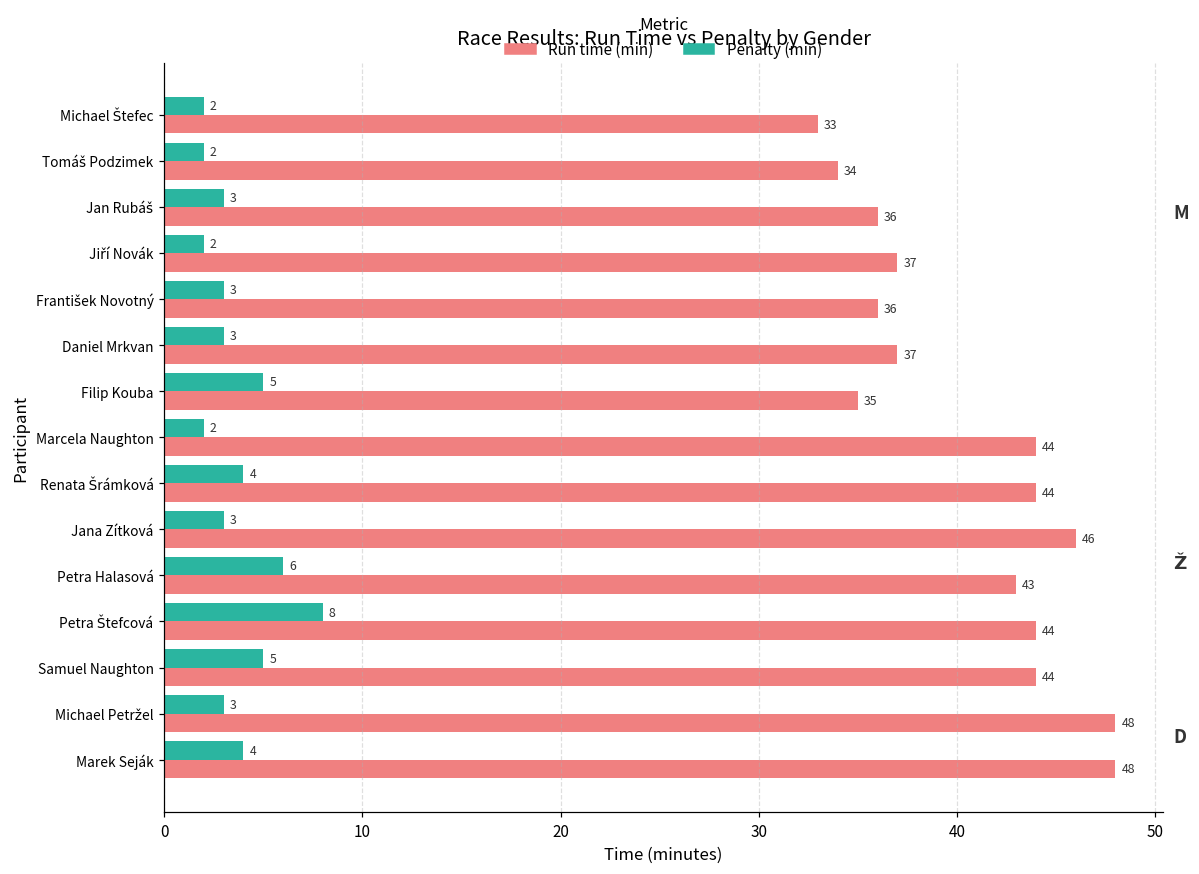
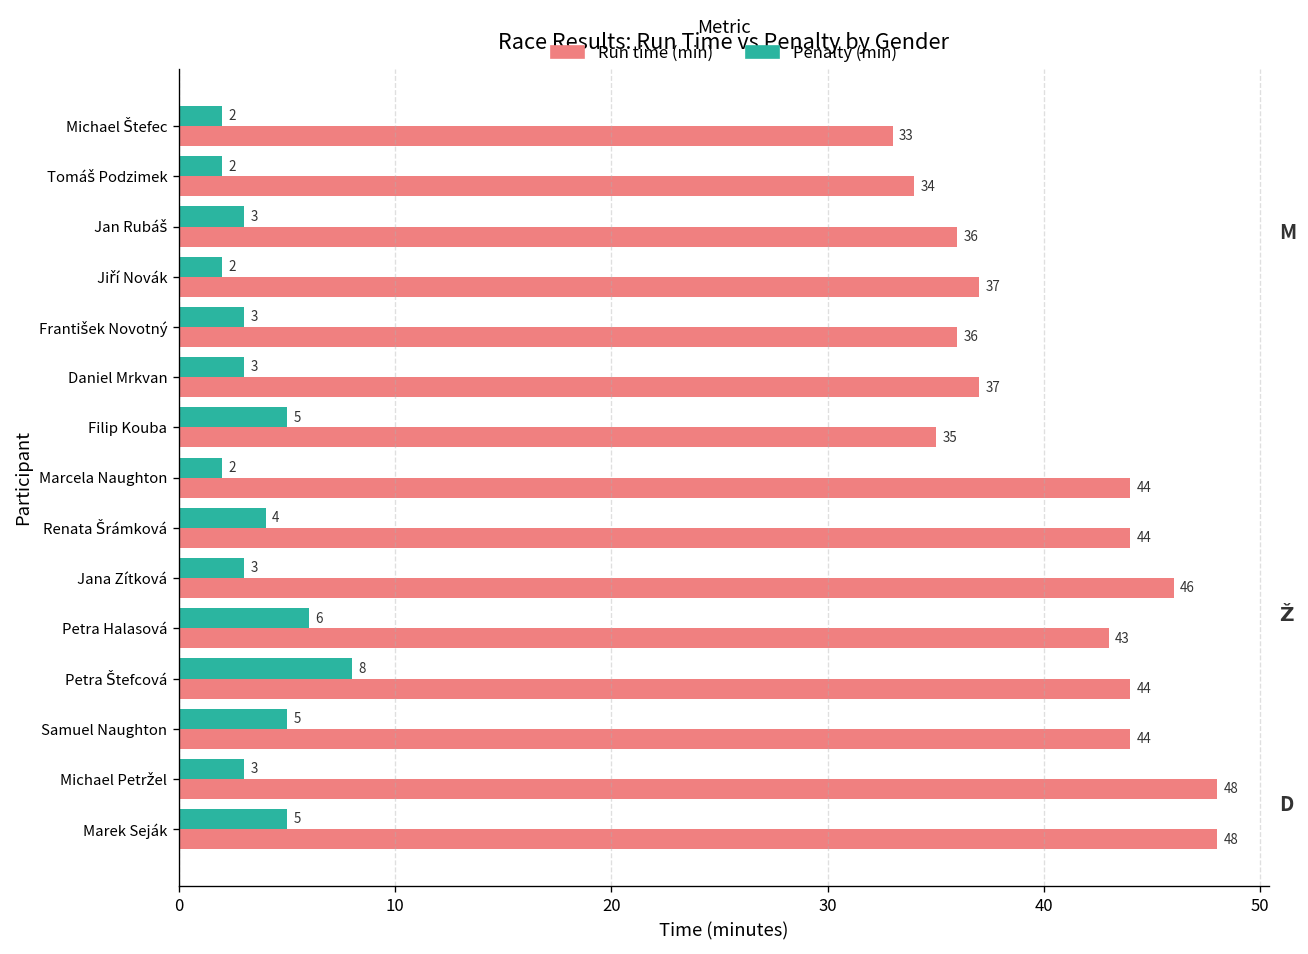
Penalty (min), Marek Seják: 4 -> 5
